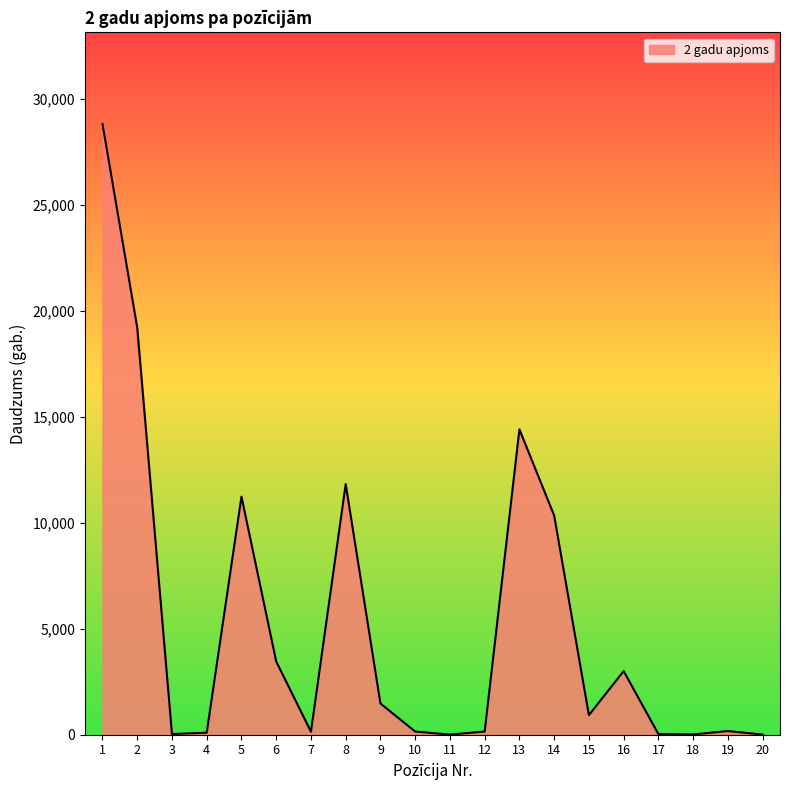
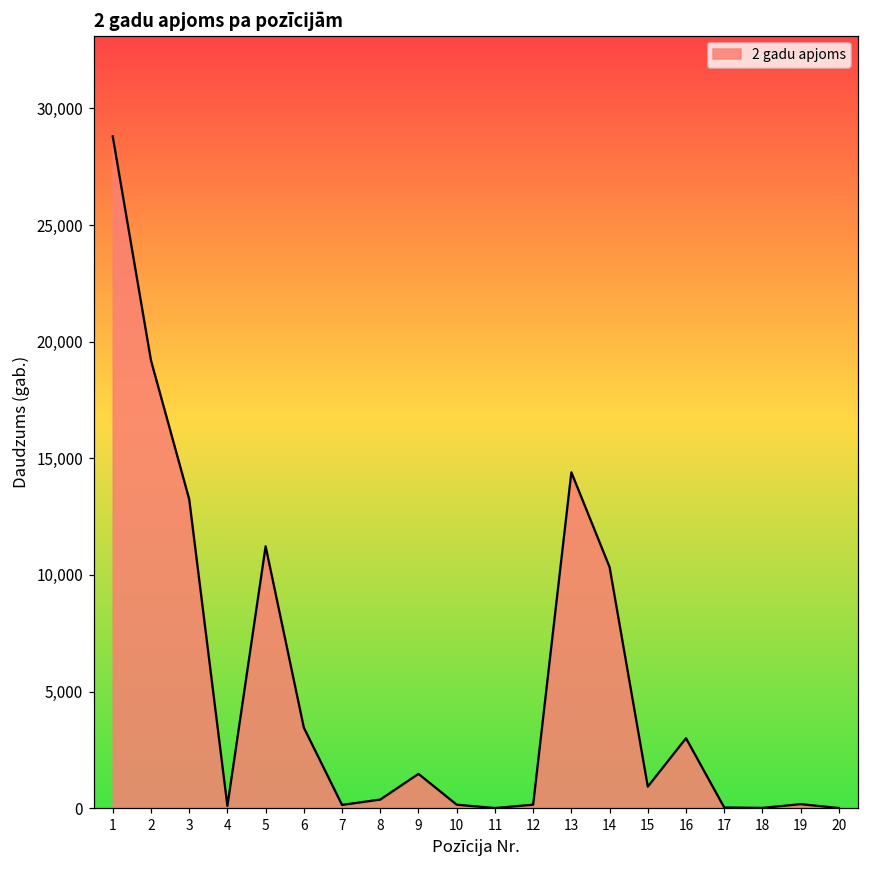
3: 0 -> 13,300
8: 11,800 -> 400
